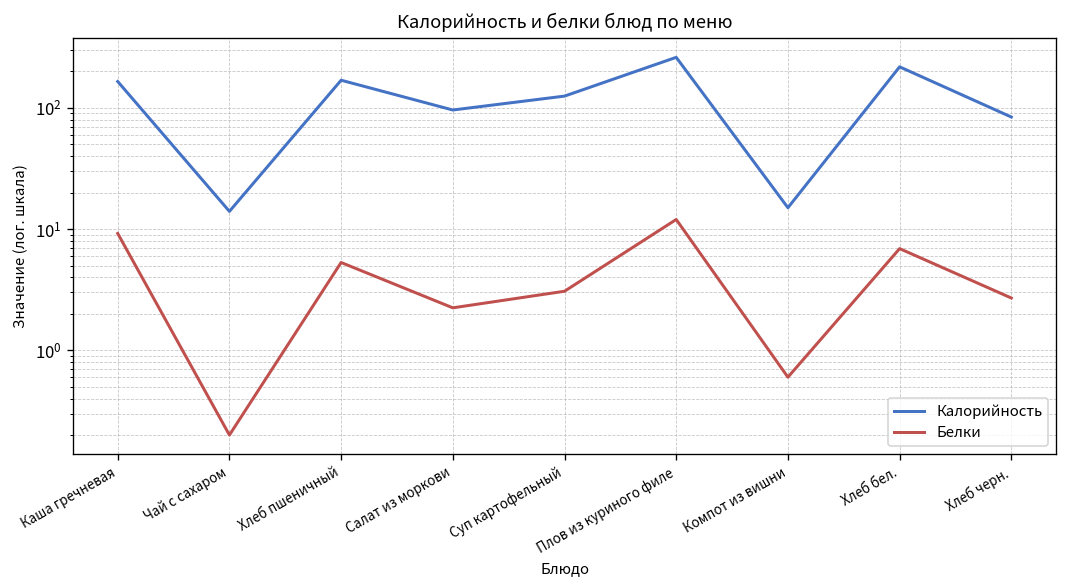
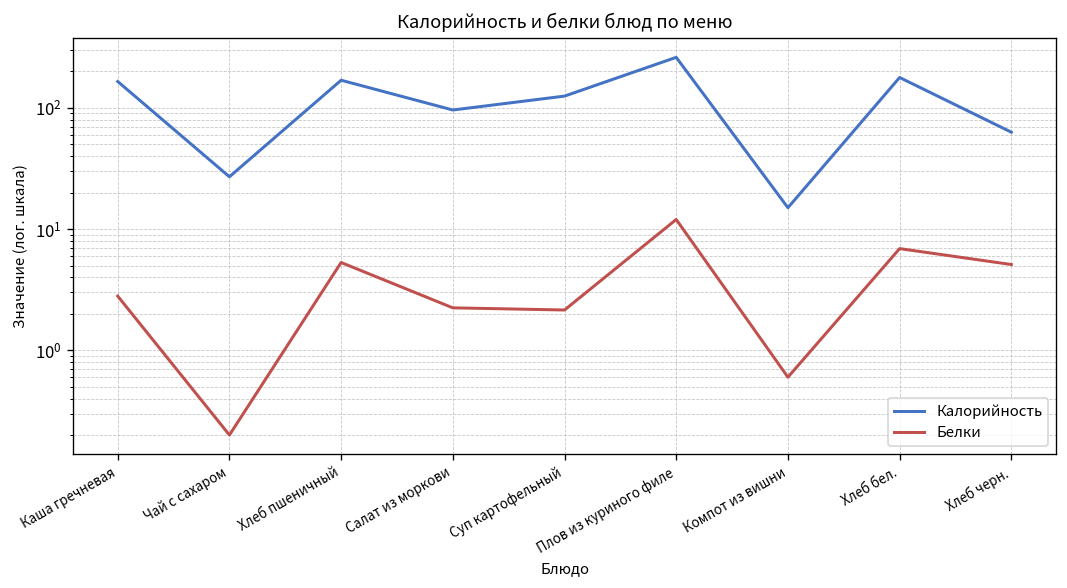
Белки, Каша гречневая: 9 -> 2.8
Калорийность, Чай с сахаром: 14 -> 27
Белки, Суп картофельный: 3.1 -> 2.2
Калорийность, Хлеб бел.: 220 -> 180
Калорийность, Хлеб черн.: 80 -> 60
Белки, Хлеб черн.: 2.7 -> 5
